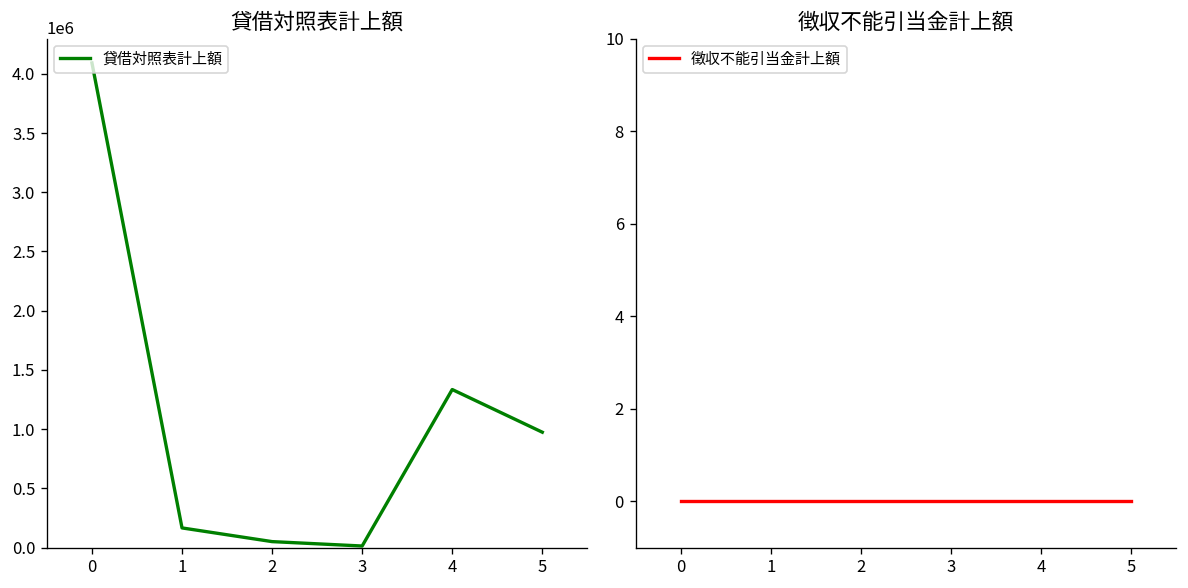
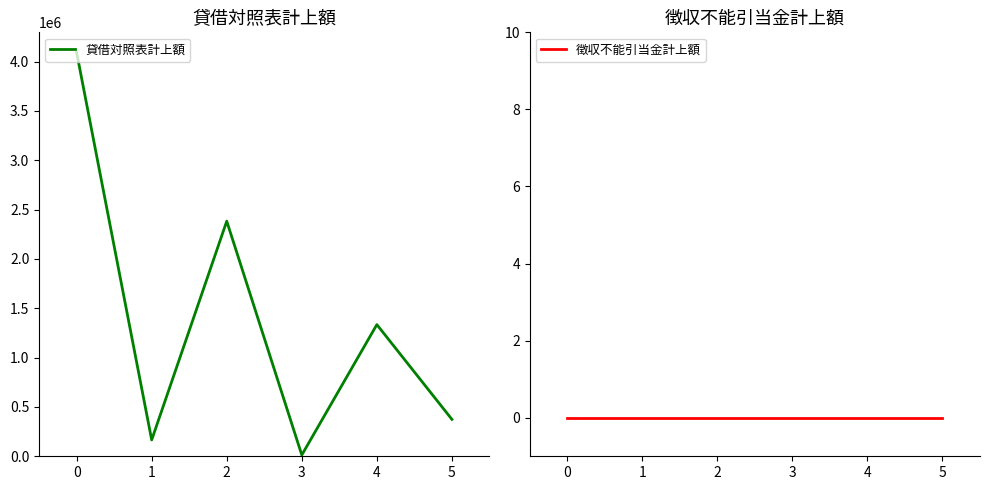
貸借対照表計上額, 2: 100000 -> 2400000
貸借対照表計上額, 5: 1000000 -> 400000
